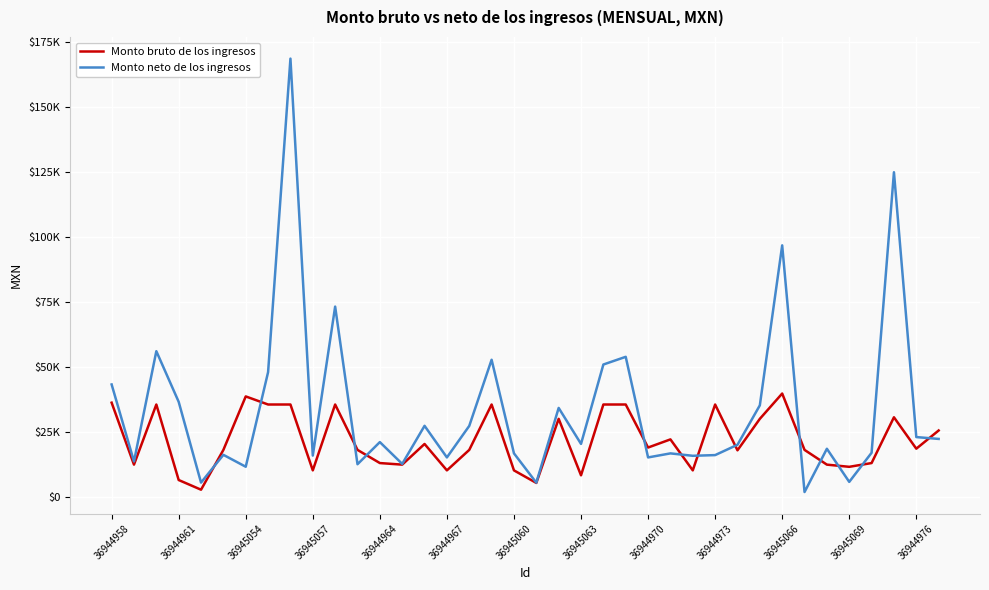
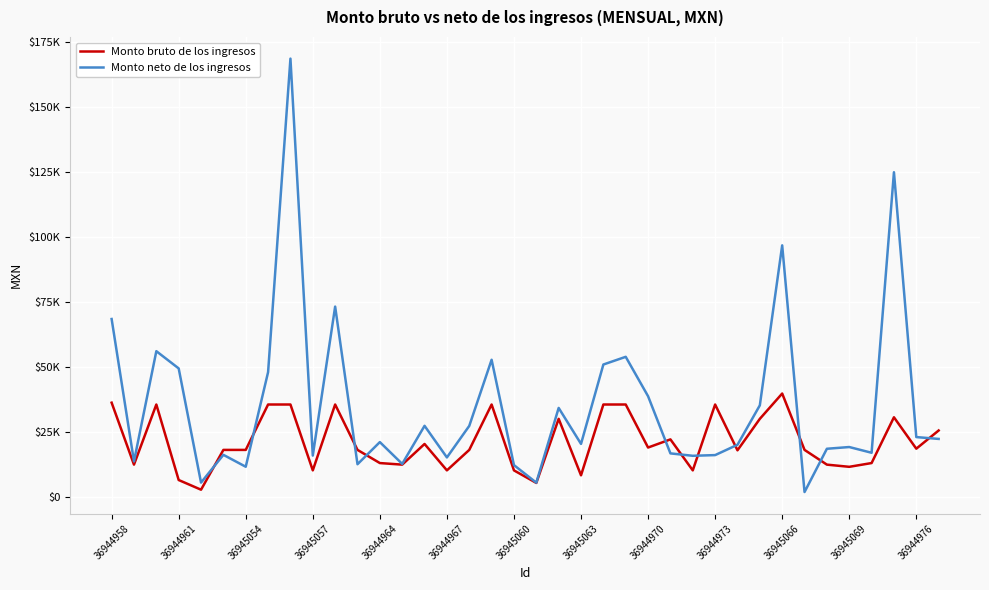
Monto neto de los ingresos, 36944958: $43000 -> $69000
Monto neto de los ingresos, 36944961: $37000 -> $50000
Monto bruto de los ingresos, 36945054: $39000 -> $18000
Monto neto de los ingresos, 36945060: $17000 -> $12000
Monto neto de los ingresos, 36944970: $15000 -> $39000
Monto neto de los ingresos, 36945069: $6000 -> $19000
